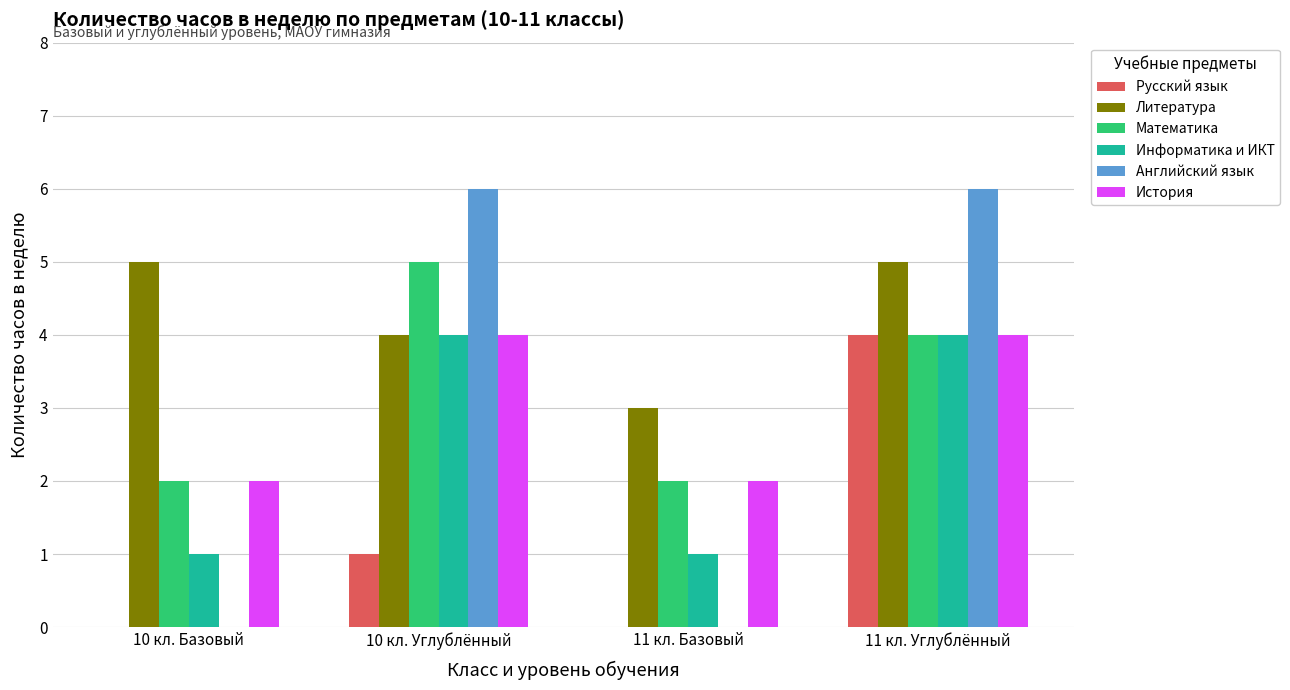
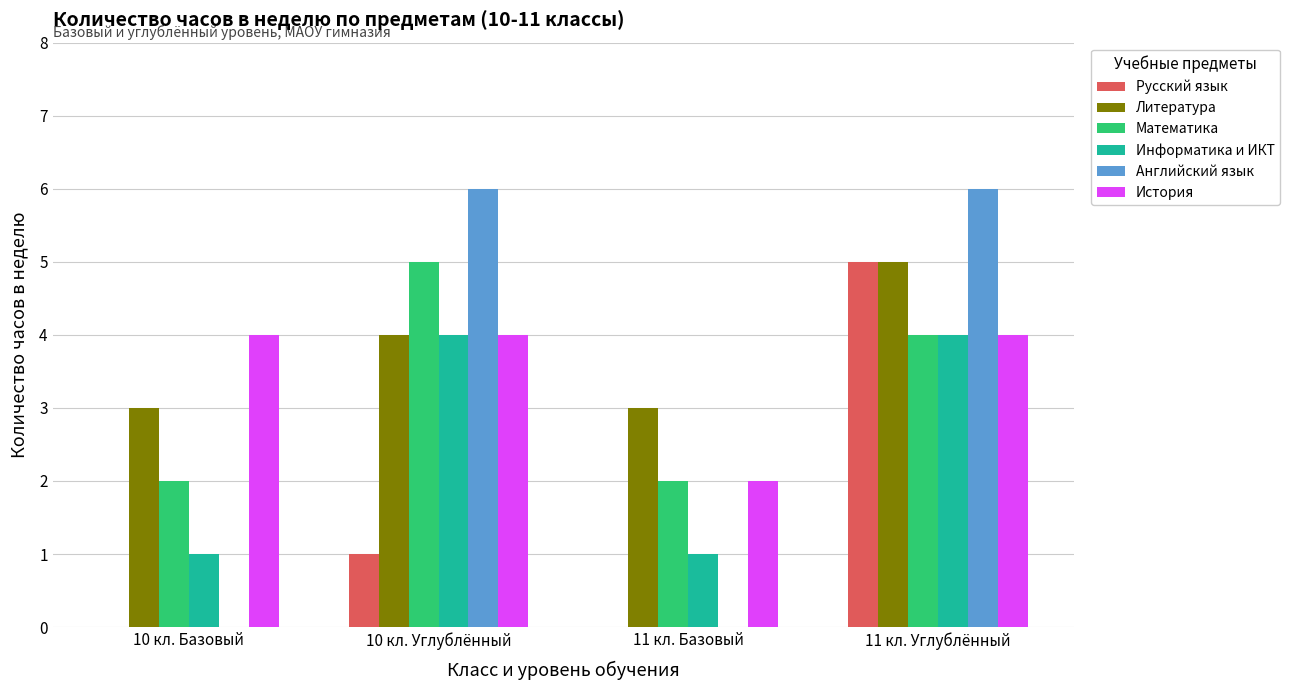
Литература, 10 кл. Базовый: 5 -> 3
История, 10 кл. Базовый: 2 -> 4
Русский язык, 11 кл. Углублённый: 4 -> 5
